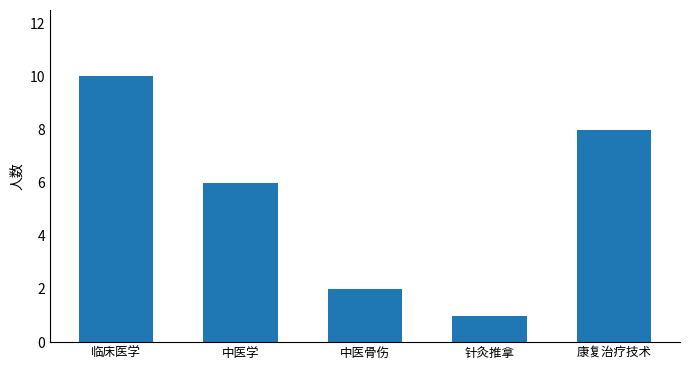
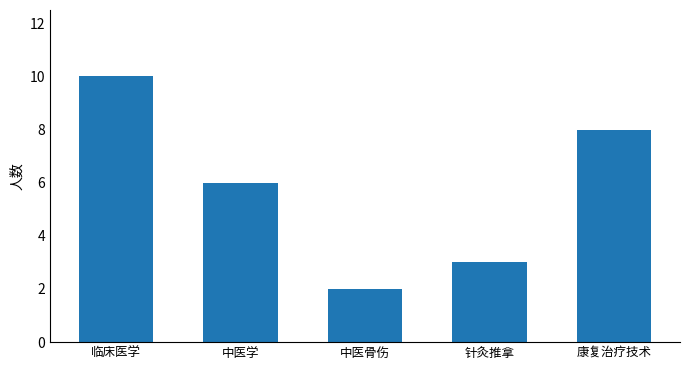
针灸推拿: 1 -> 3
